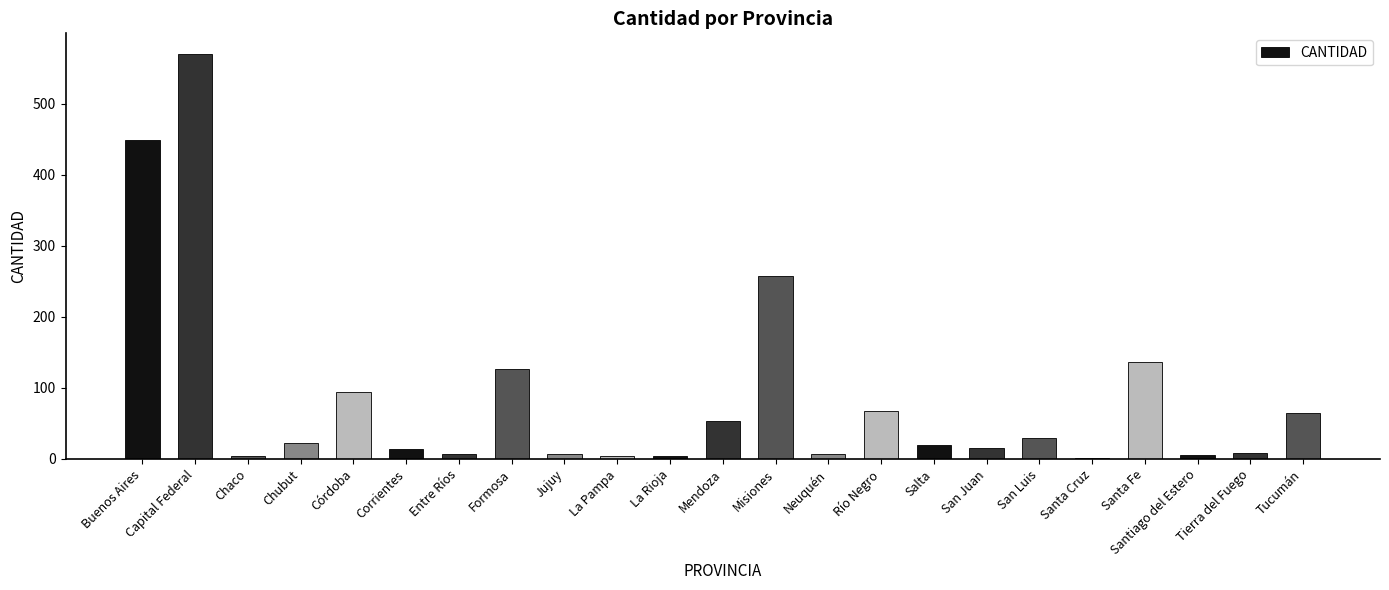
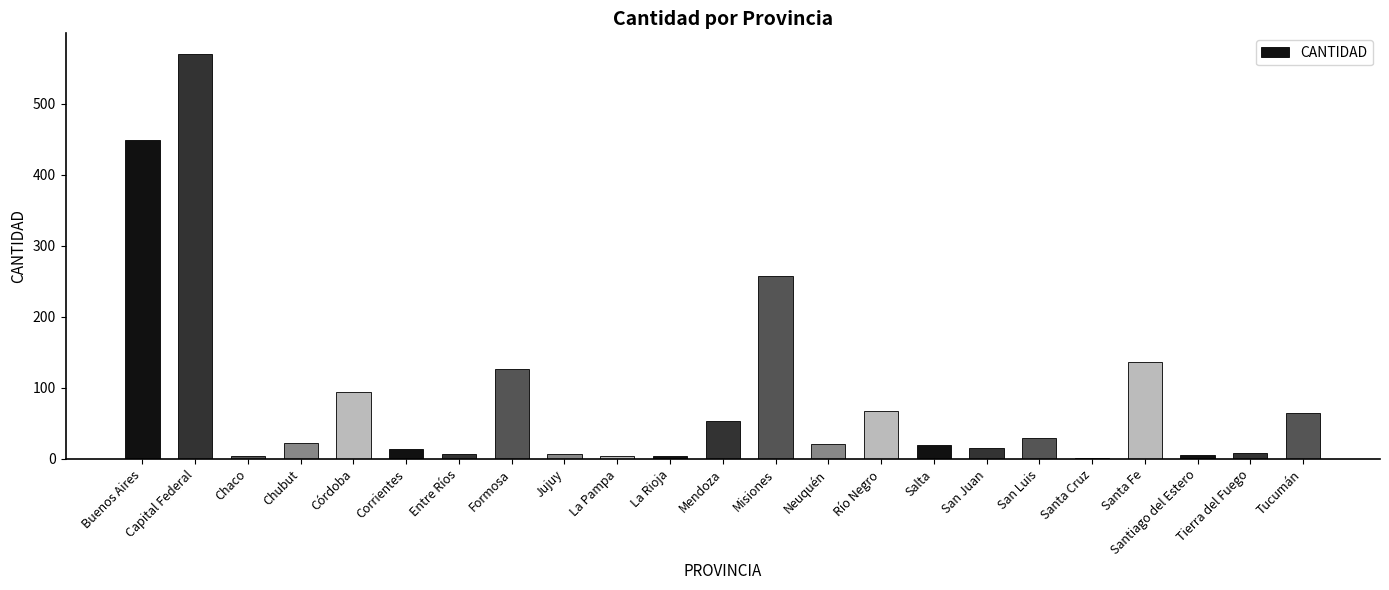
Neuquén: 10 -> 20
